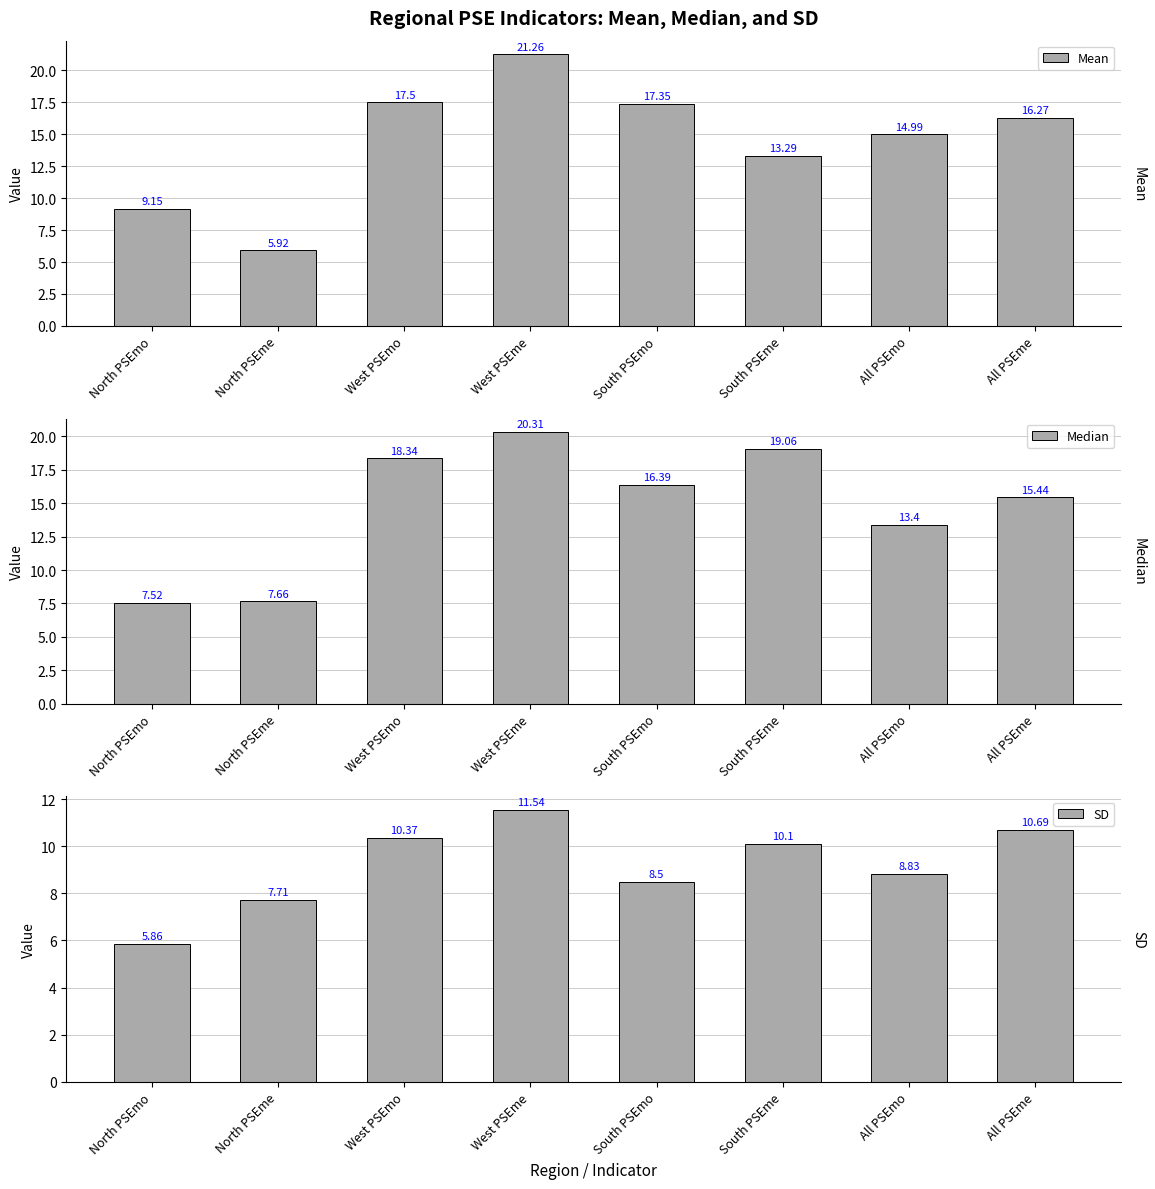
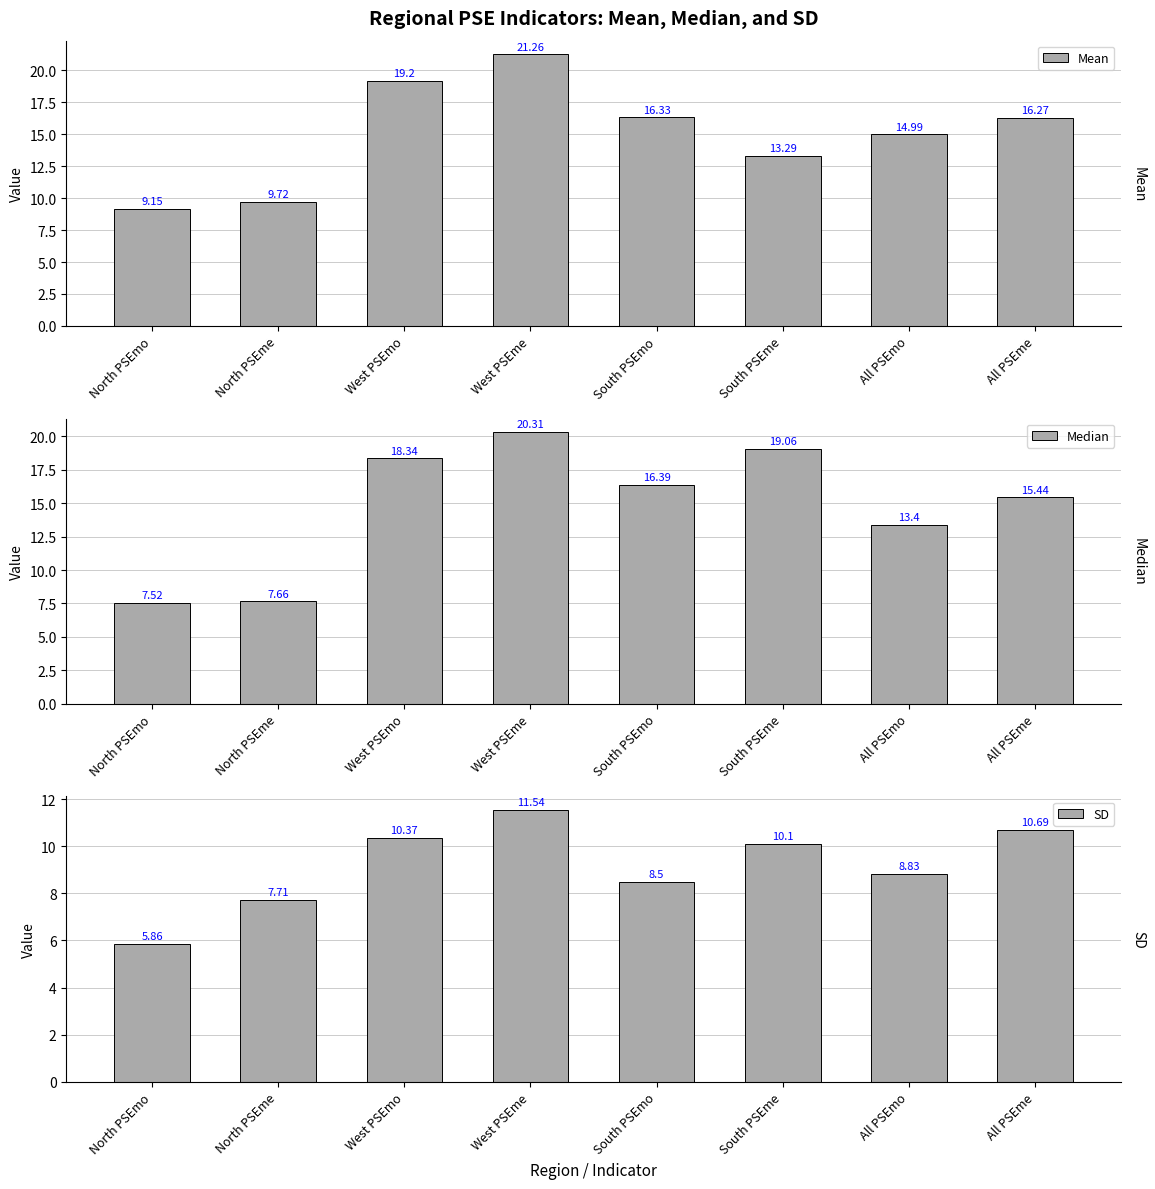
Regional PSE Indicators: Mean, Median, and SD, North PSEme: 5.92 -> 9.72
Regional PSE Indicators: Mean, Median, and SD, West PSEmo: 17.5 -> 19.2
Regional PSE Indicators: Mean, Median, and SD, South PSEmo: 17.35 -> 16.33
